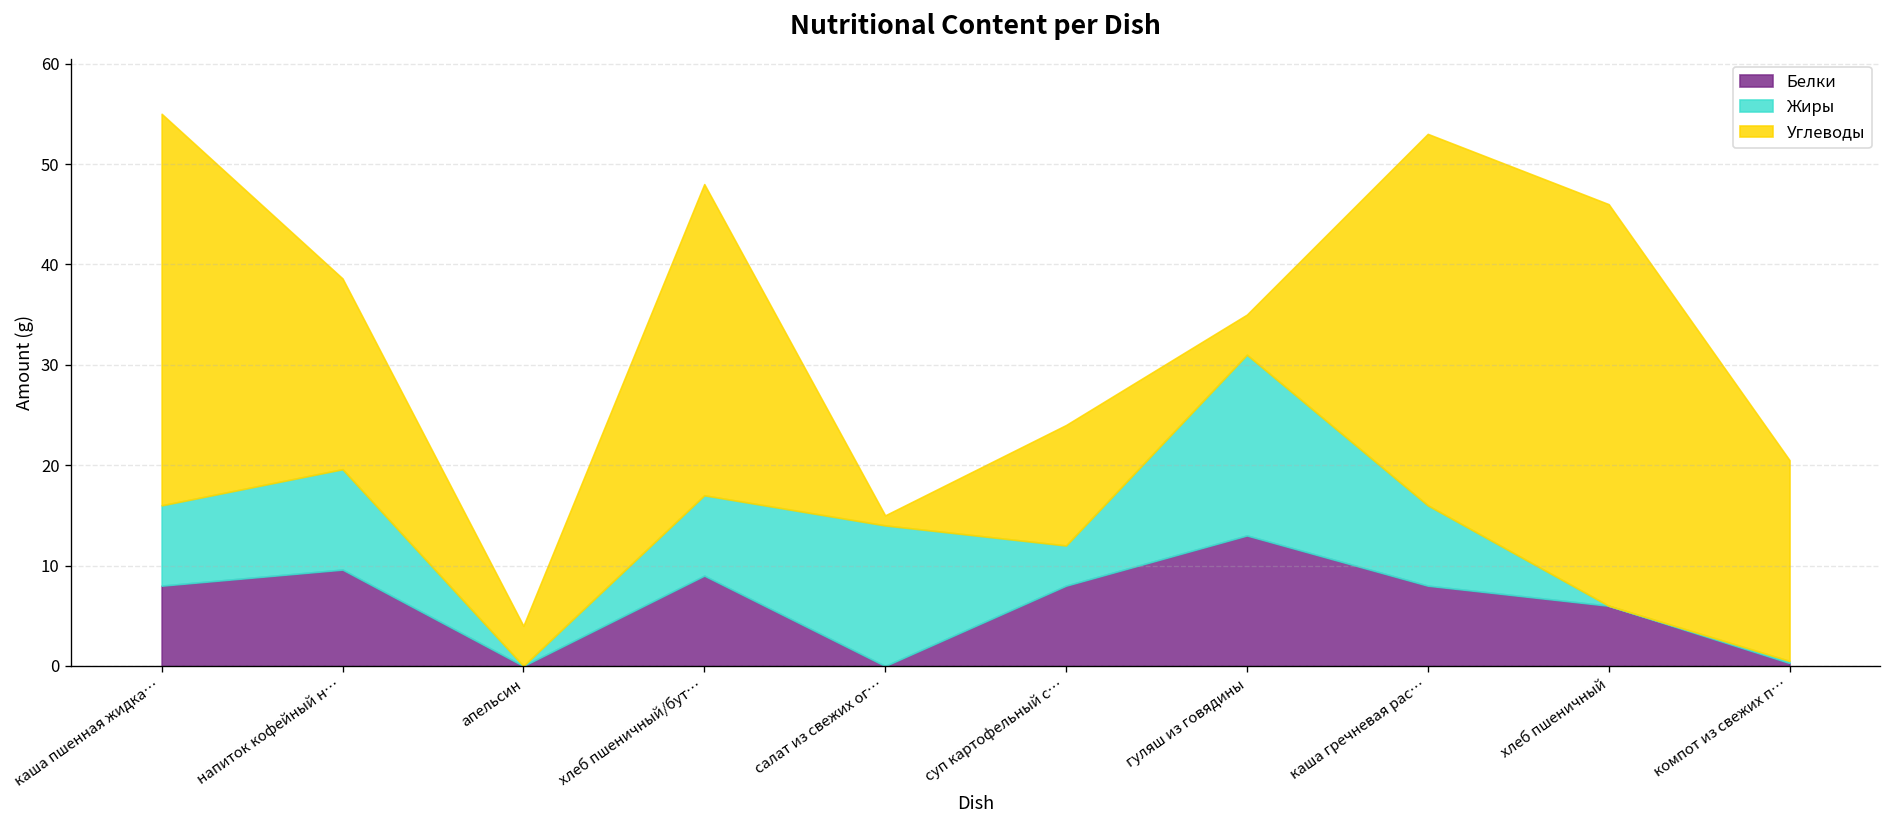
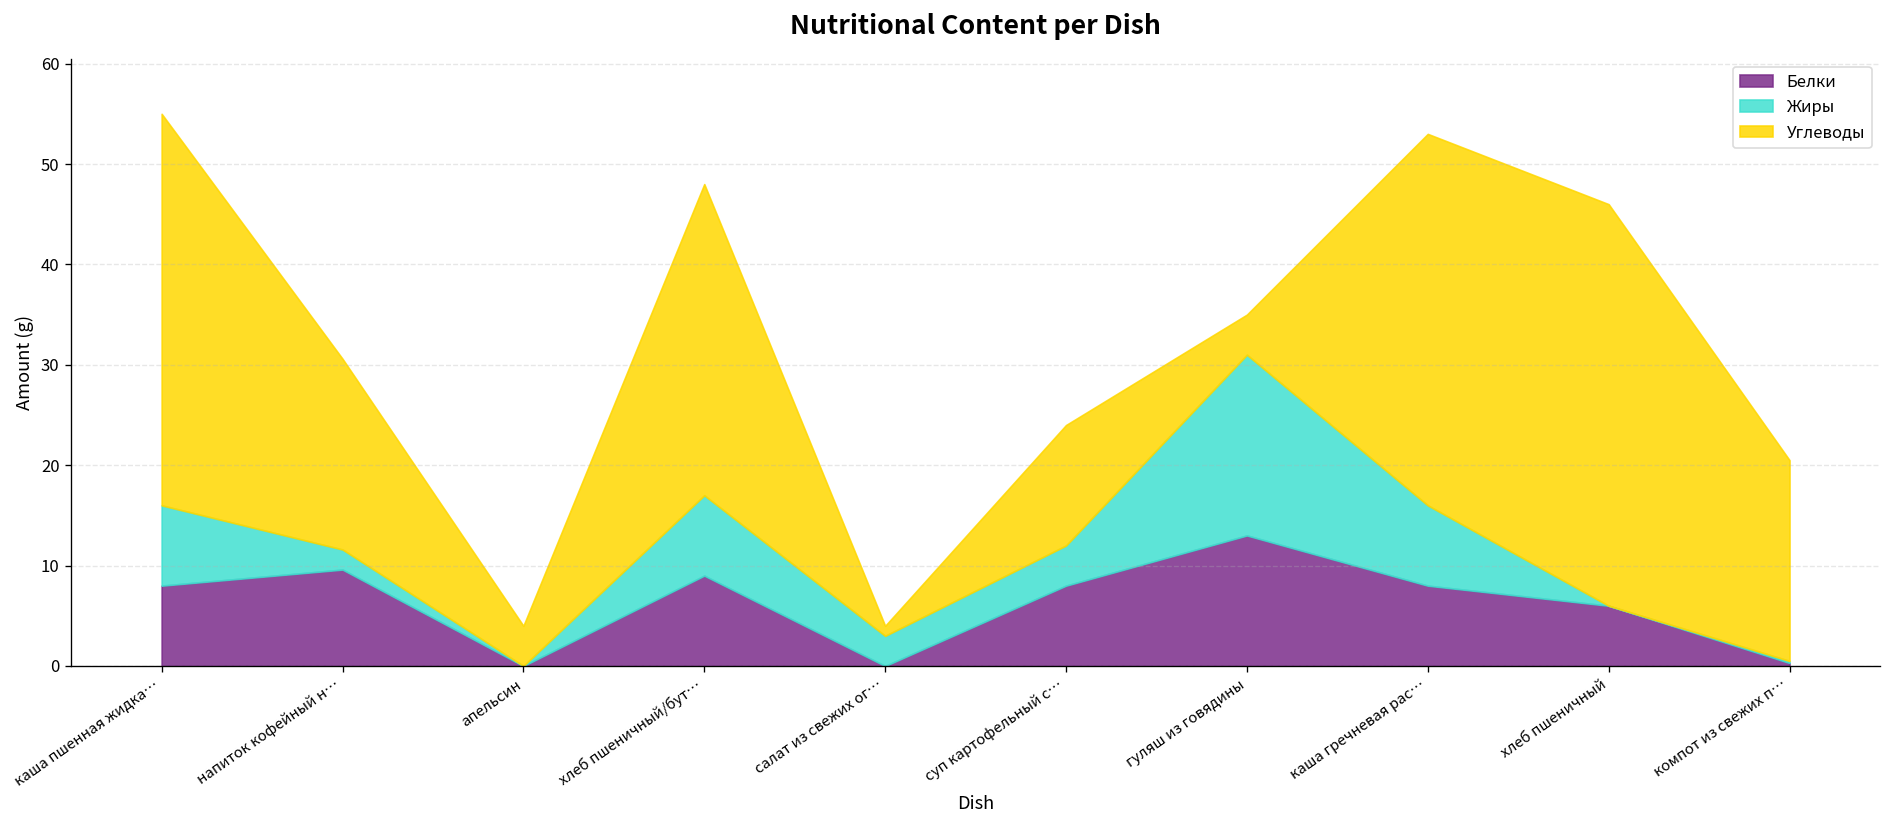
Жиры, напиток кофейный н…: 10 -> 2
Жиры, салат из свежих ог…: 14 -> 3
